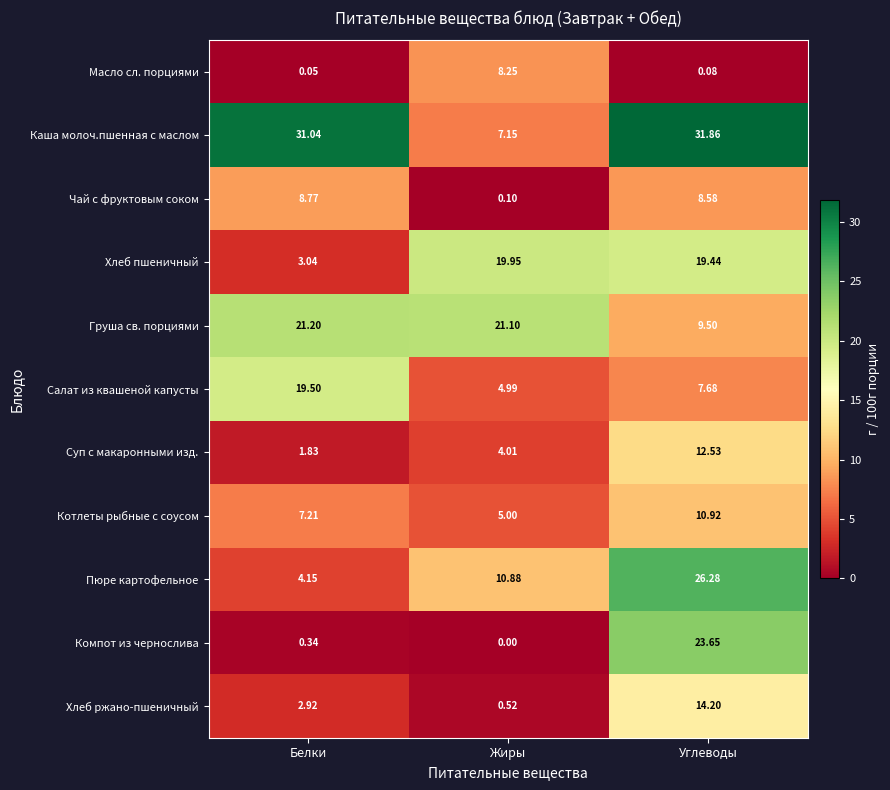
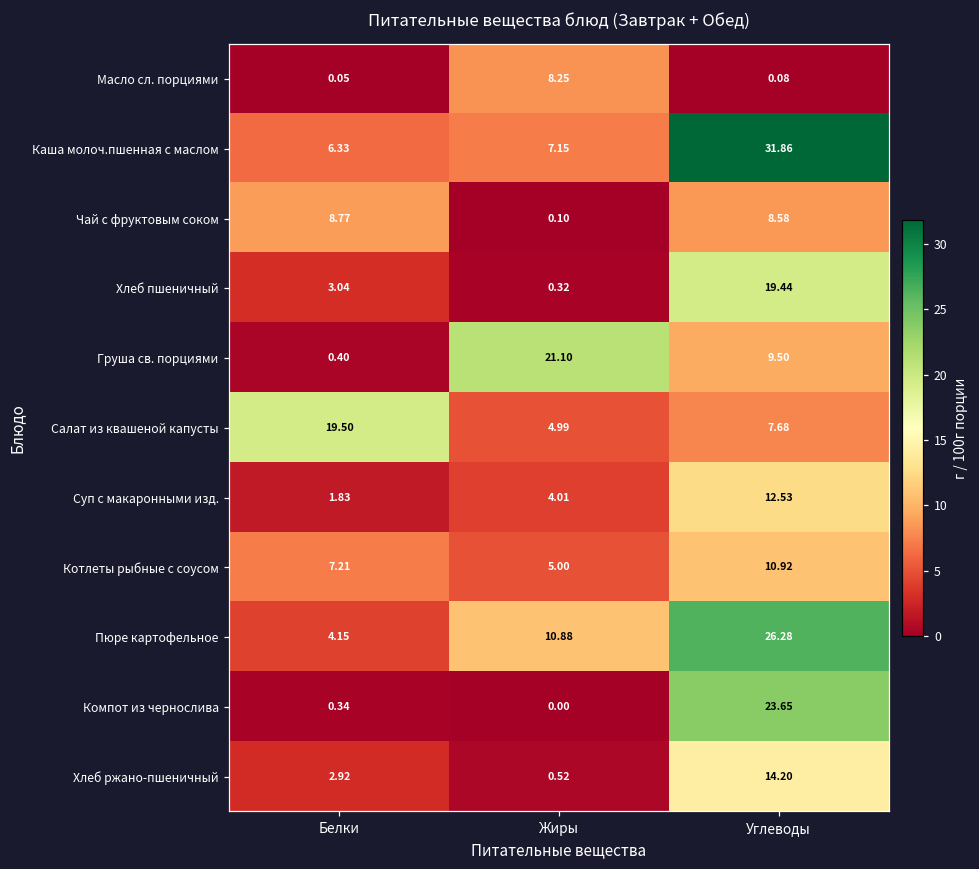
Каша молоч.пшенная с маслом, Белки: 31.04 -> 6.33
Хлеб пшеничный, Жиры: 19.95 -> 0.32
Груша св. порциями, Белки: 21.20 -> 0.40
